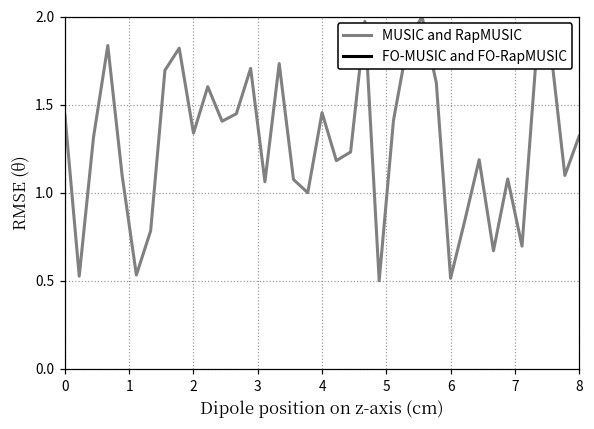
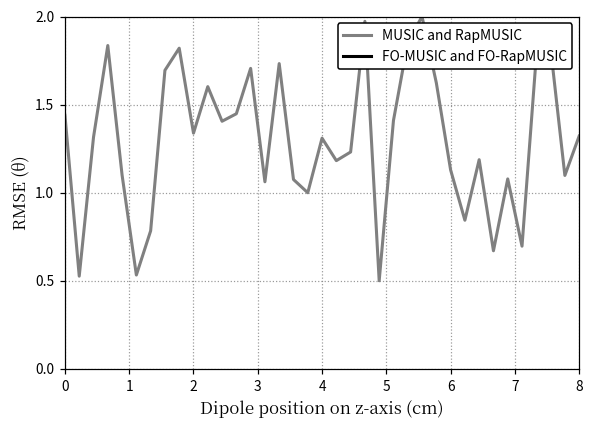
4: 1.45 -> 1.31
6: 0.51 -> 1.13
